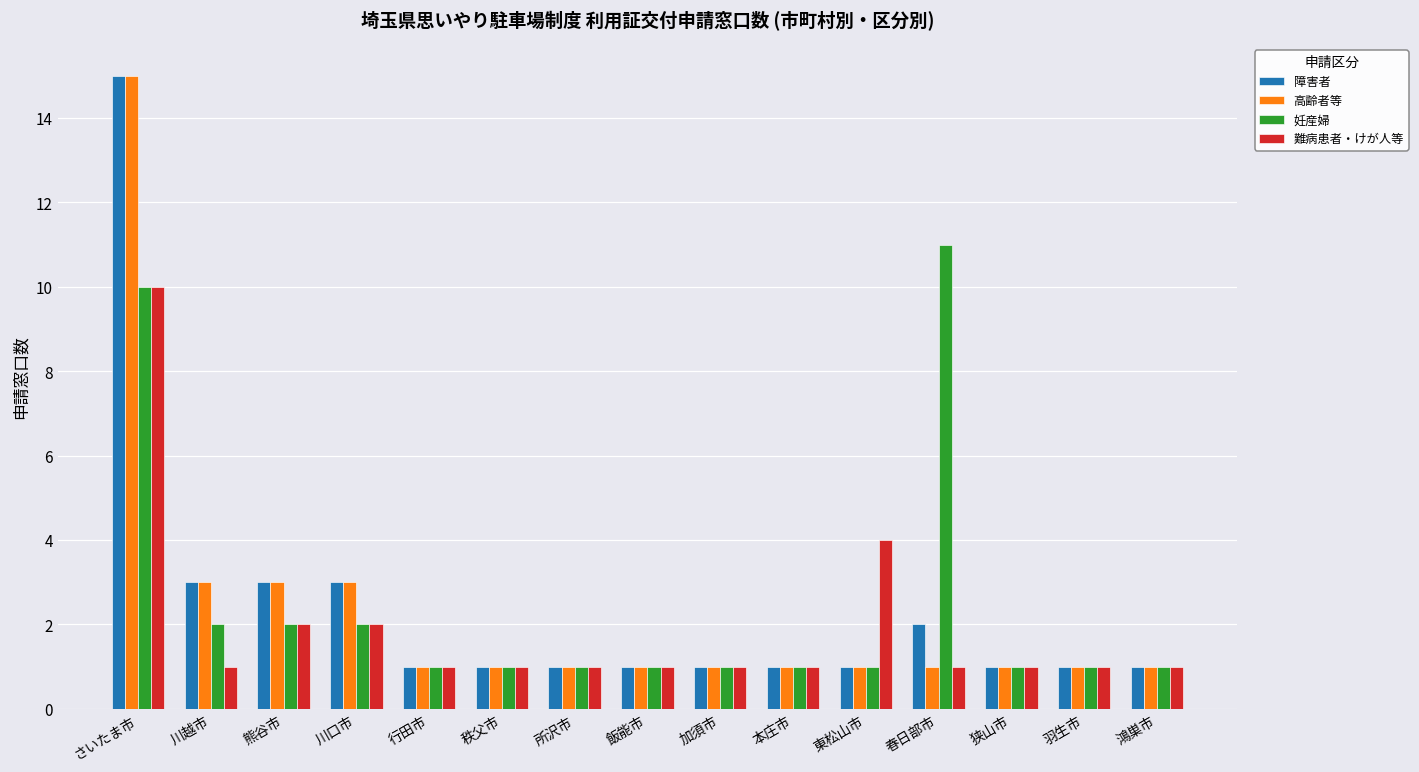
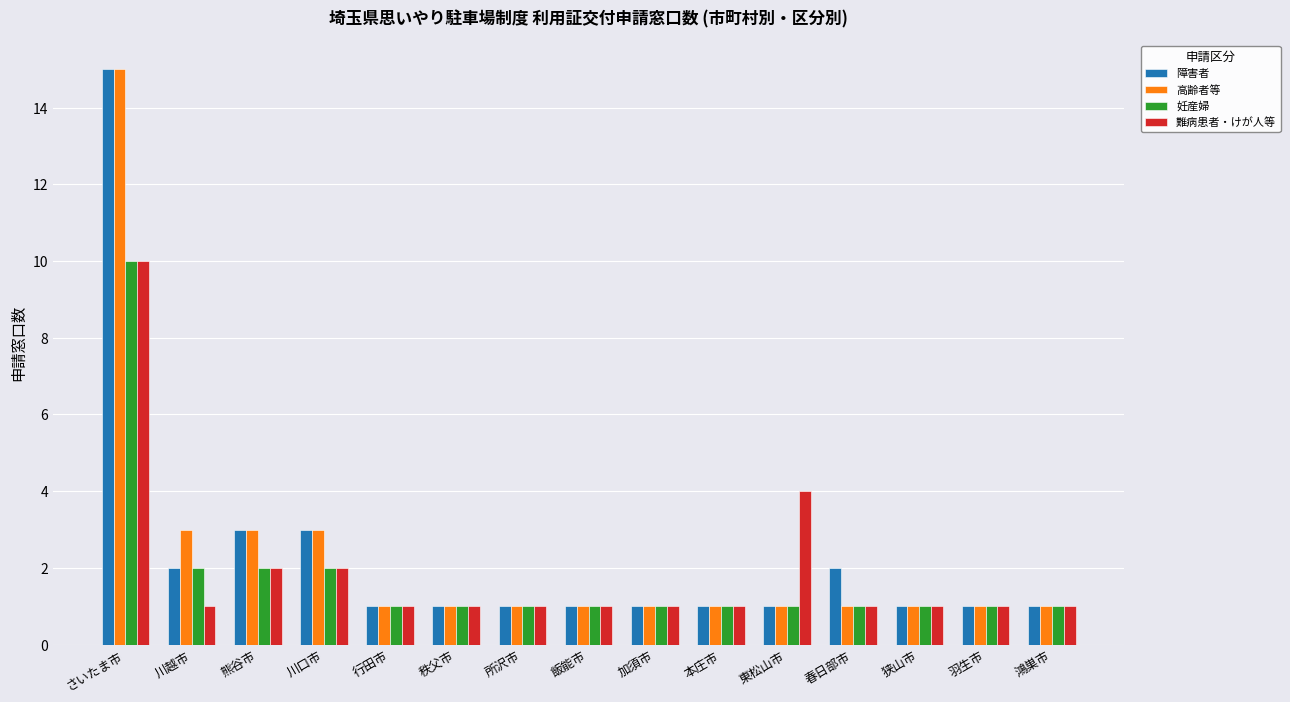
障害者, 川越市: 3 -> 2
妊産婦, 春日部市: 11 -> 1
